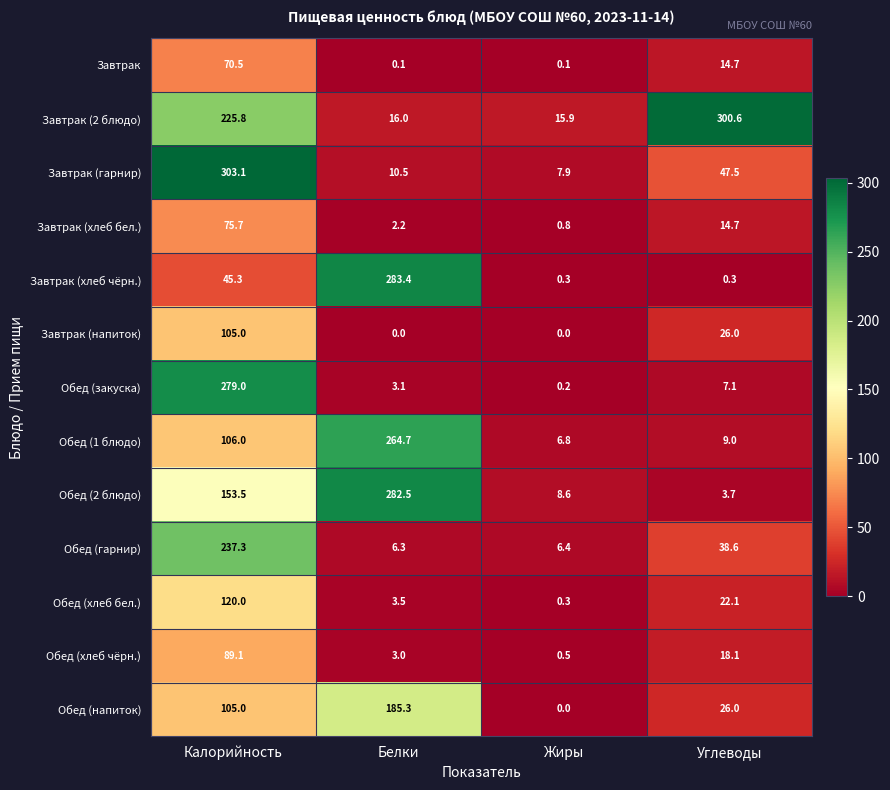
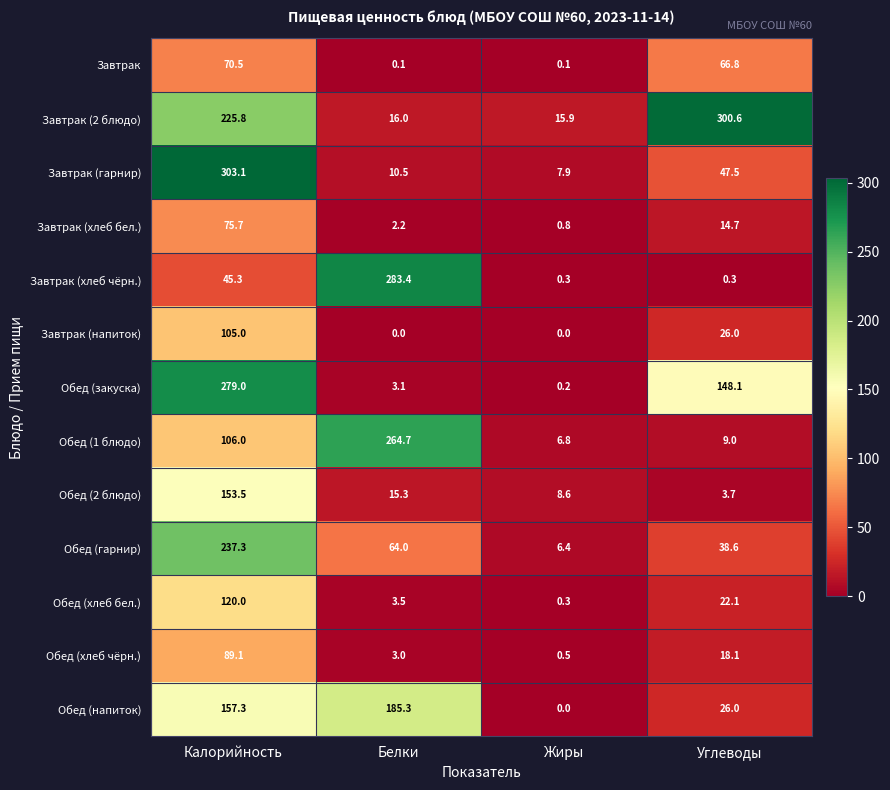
Завтрак, Углеводы: 14.7 -> 66.8
Обед (закуска), Углеводы: 7.1 -> 148.1
Обед (2 блюдо), Белки: 282.5 -> 15.3
Обед (гарнир), Белки: 6.3 -> 64.0
Обед (напиток), Калорийность: 105.0 -> 157.3
